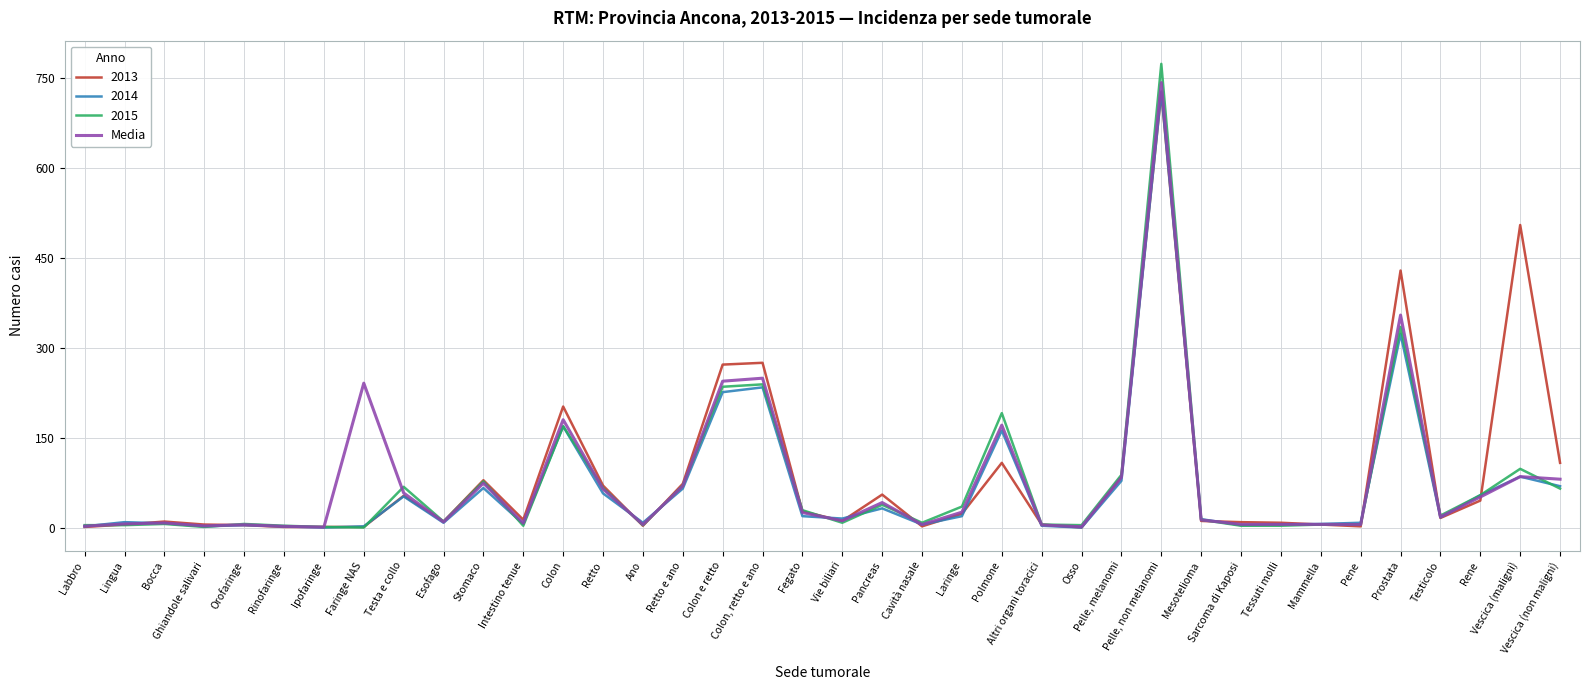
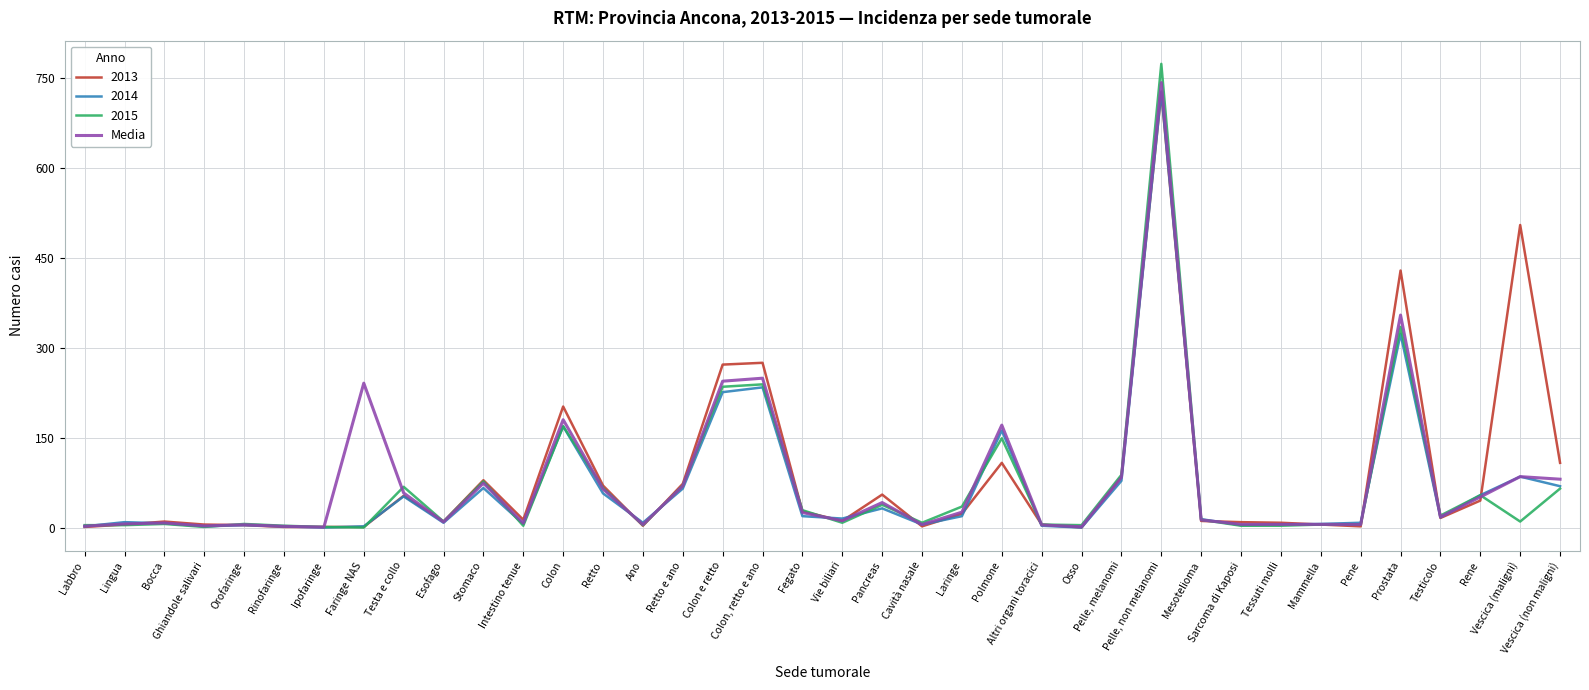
2015, Polmone: 190 -> 150
2015, Vescica (maligni): 100 -> 10
